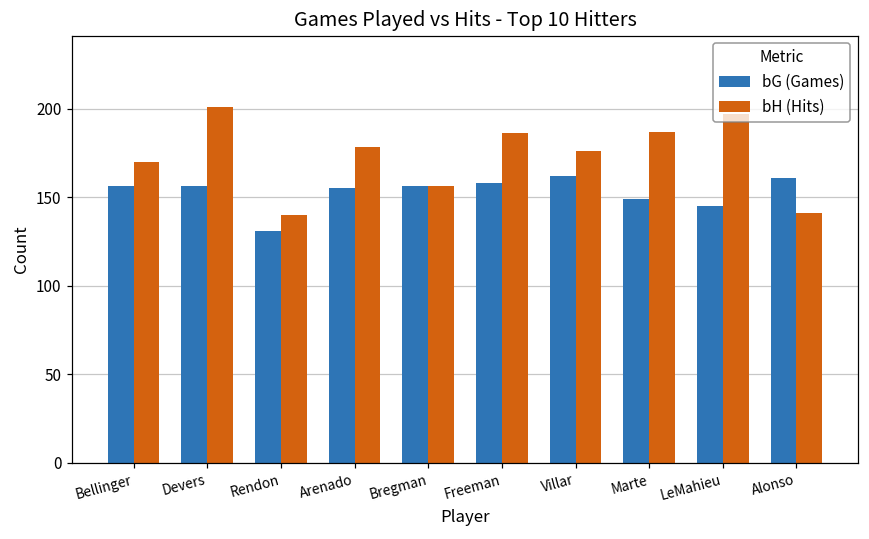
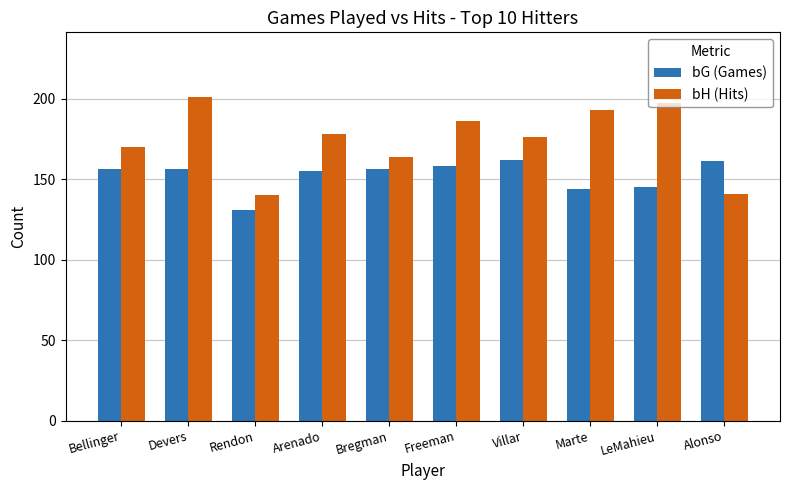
bH (Hits), Bregman: 156 -> 164
bG (Games), Marte: 149 -> 144
bH (Hits), Marte: 187 -> 193
